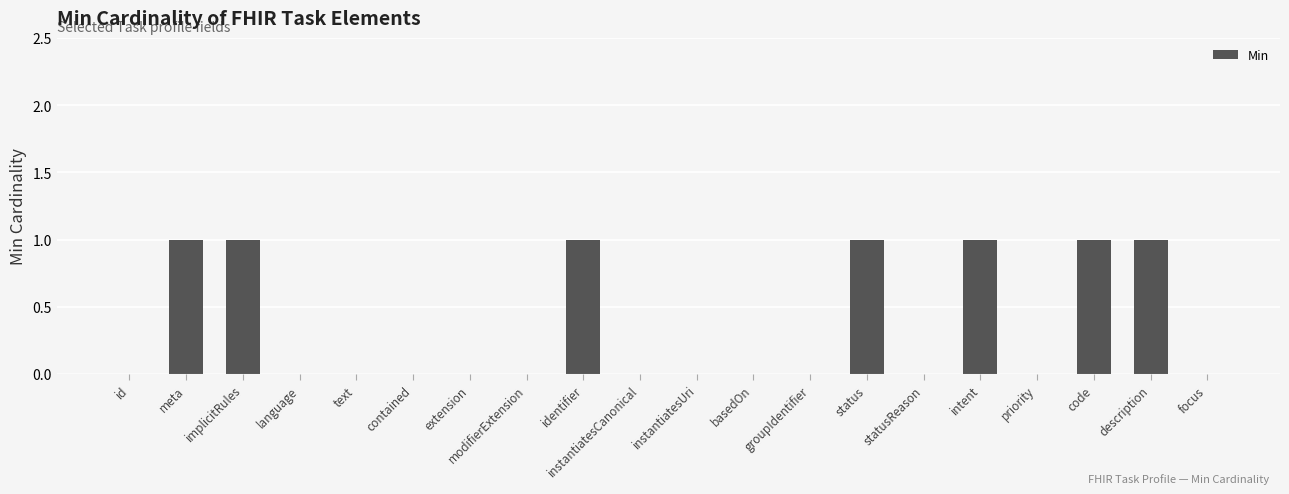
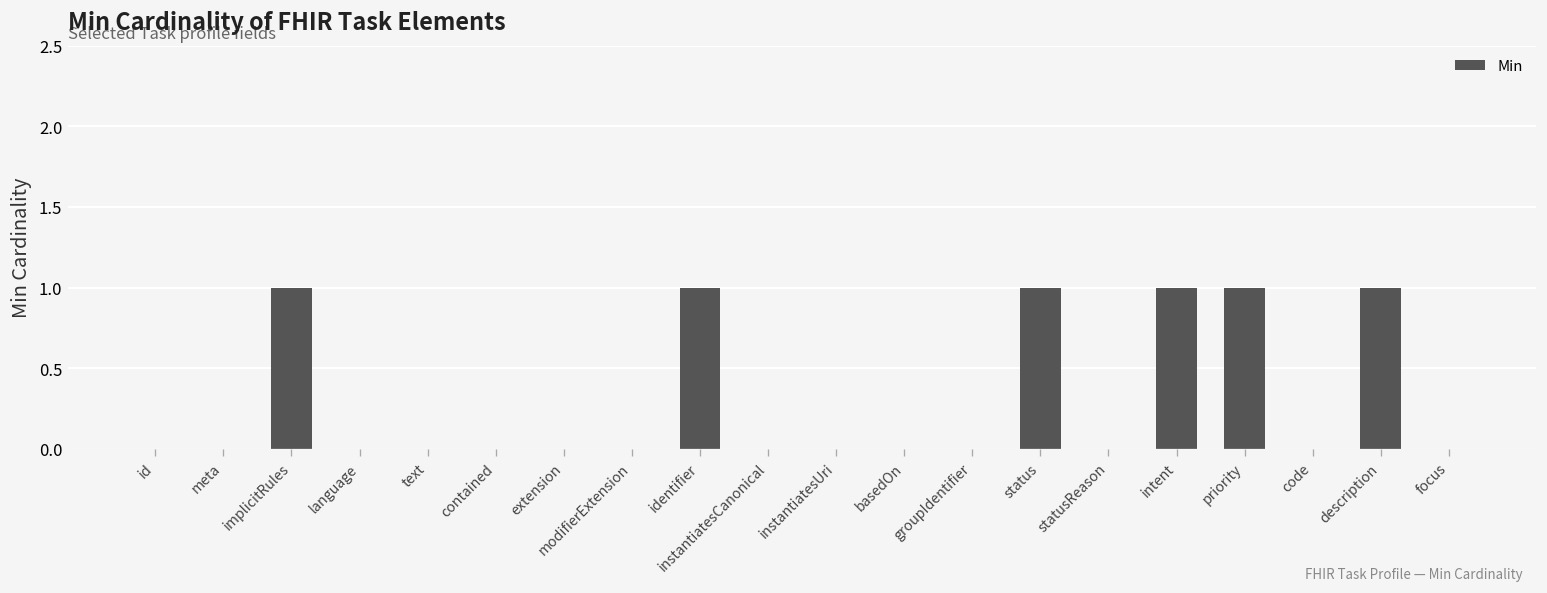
meta: 1 -> 0
priority: 0 -> 1
code: 1 -> 0
